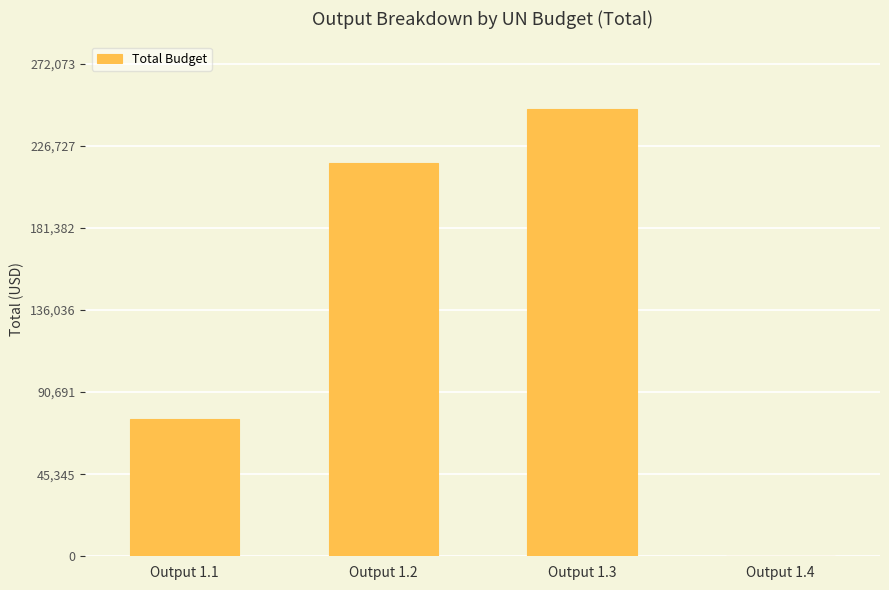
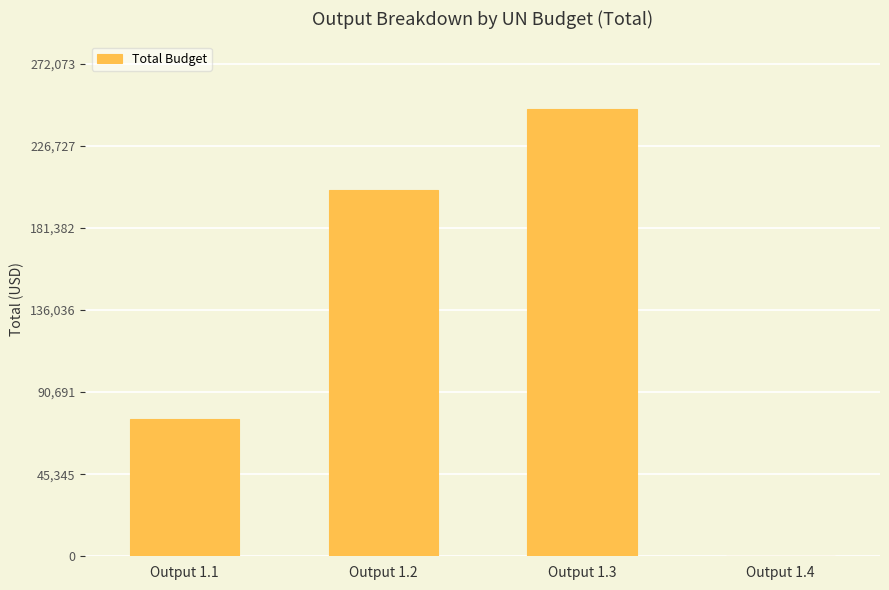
Output 1.2: 217,000 -> 202,000
